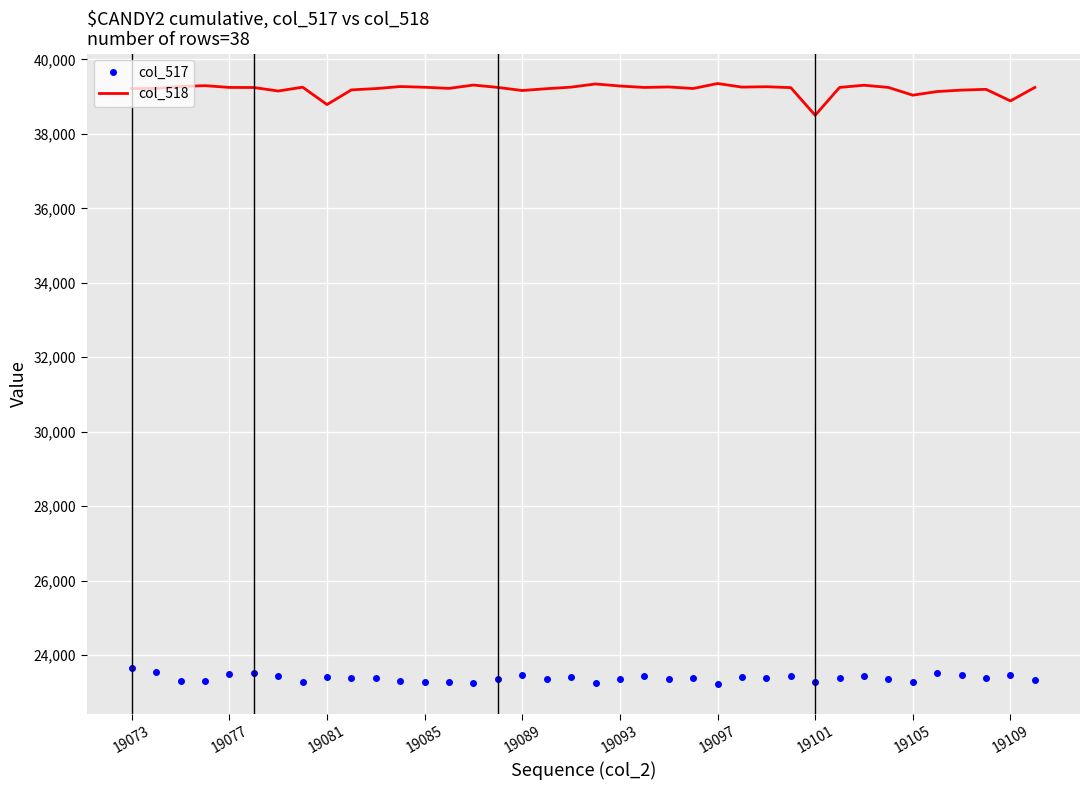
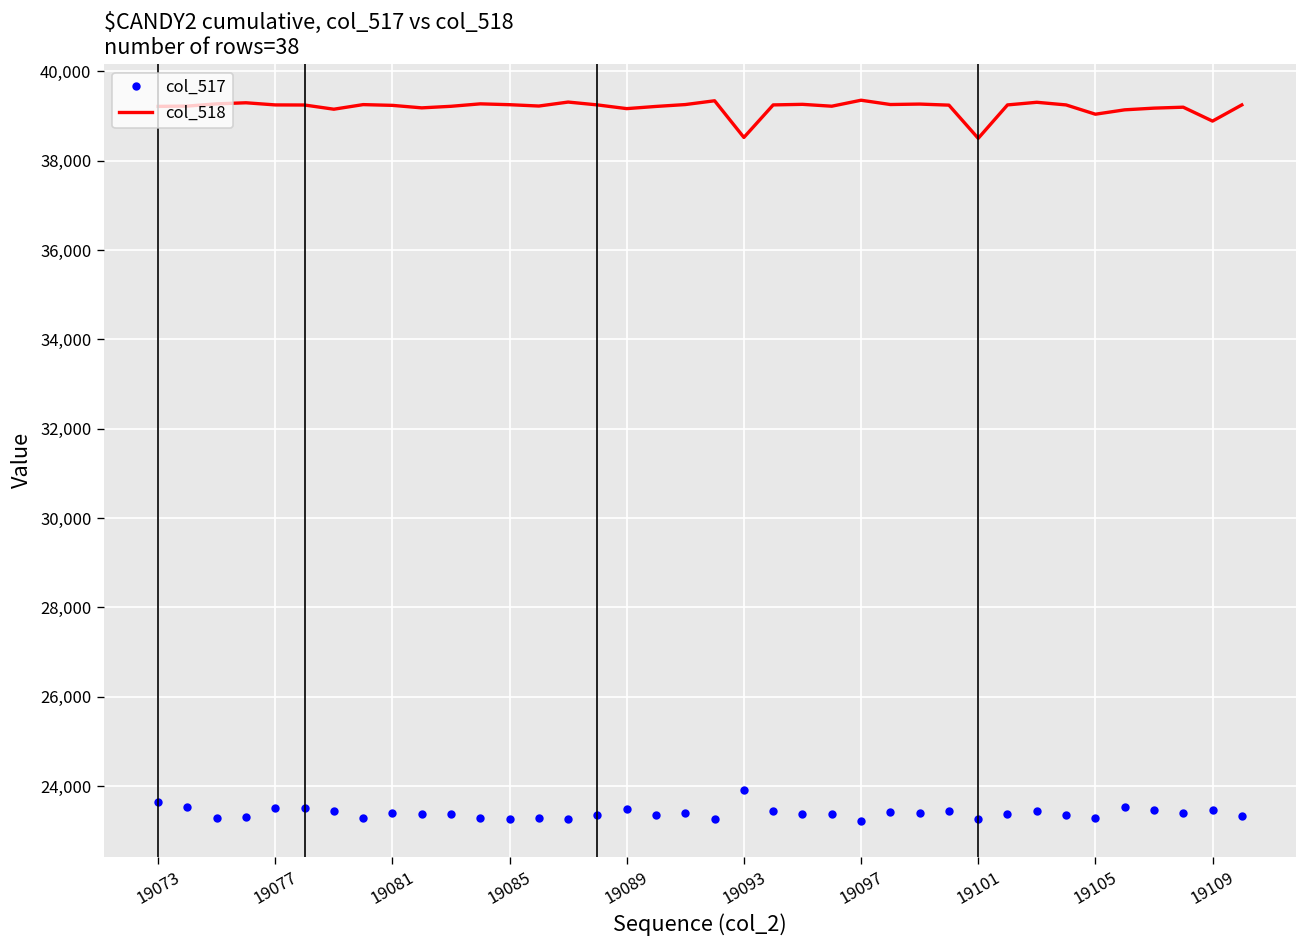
col_518, 19081: 38,800 -> 39,200
col_517, 19093: 23,400 -> 23,900
col_518, 19093: 39,300 -> 38,500
